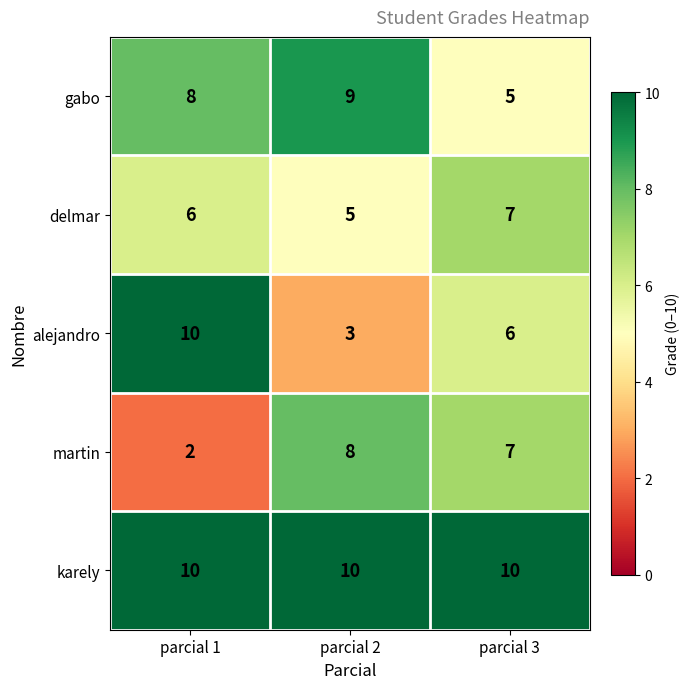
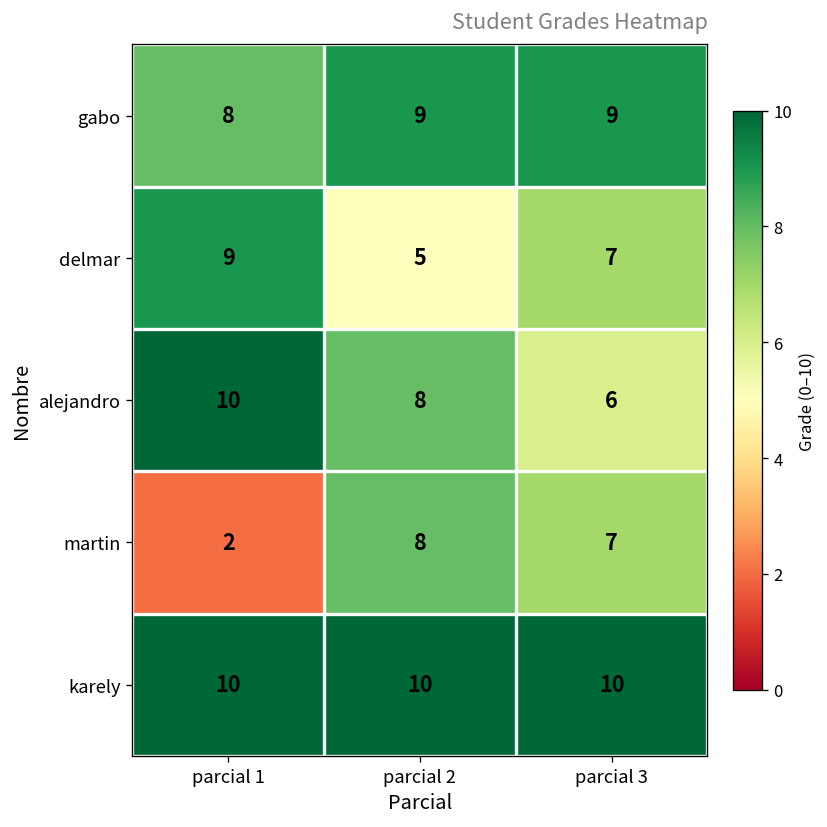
gabo, parcial 3: 5 -> 9
delmar, parcial 1: 6 -> 9
alejandro, parcial 2: 3 -> 8
